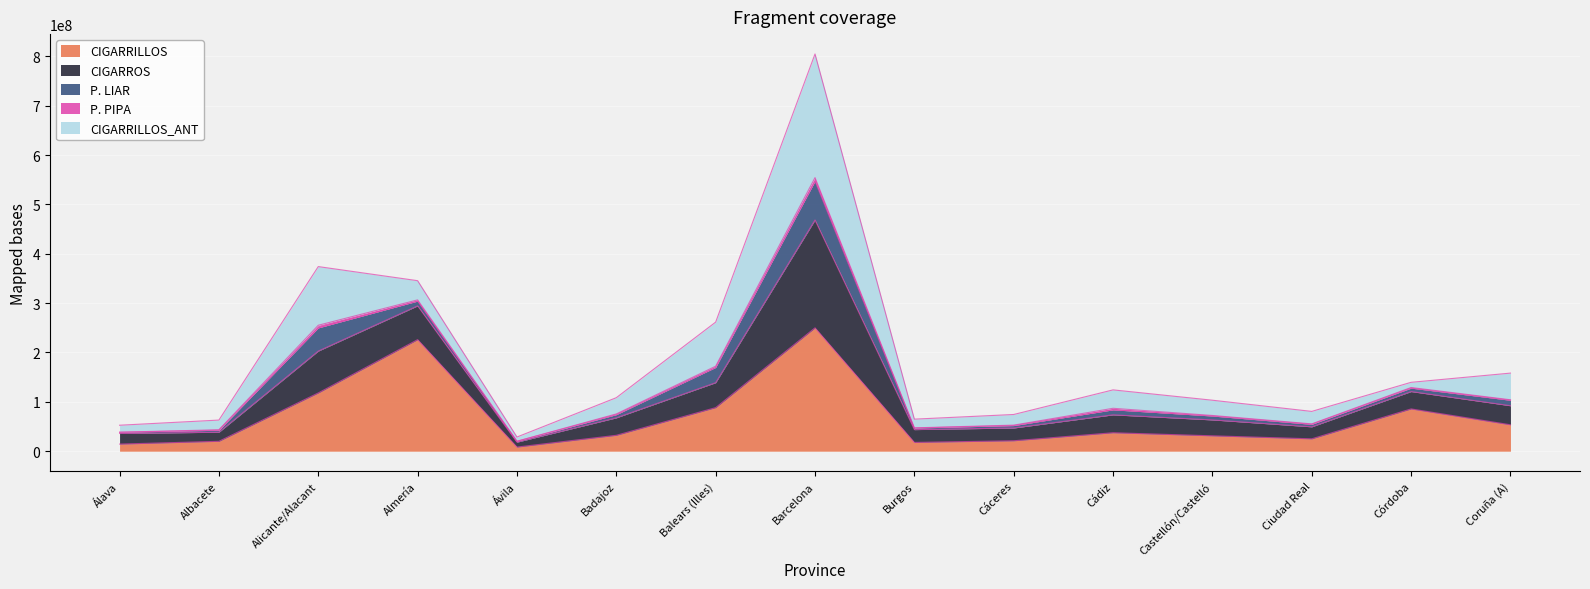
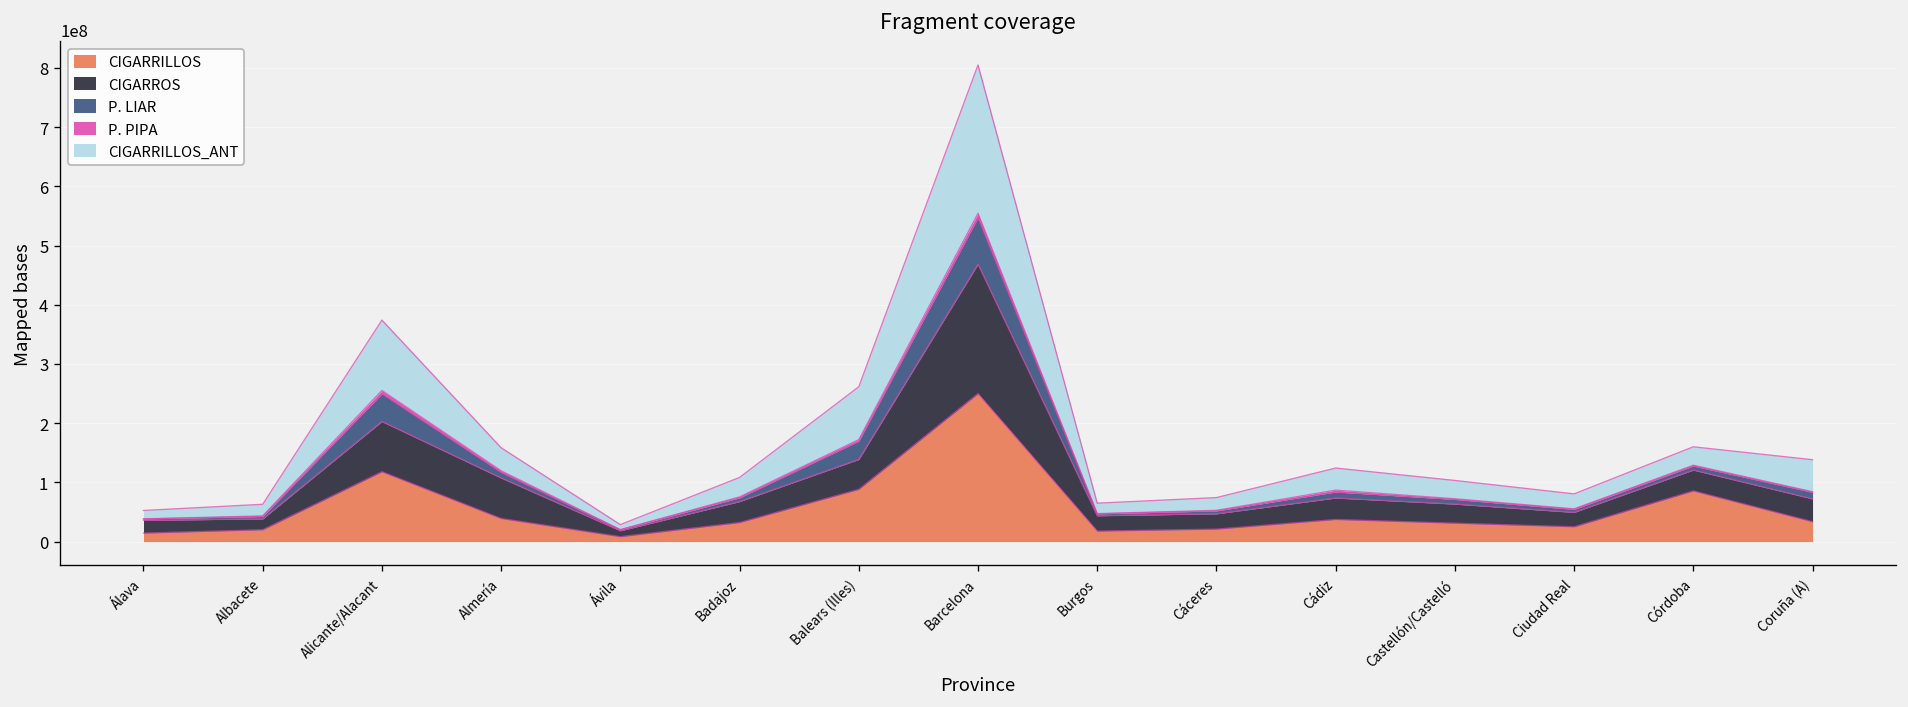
CIGARRILLOS, Almería: 230000000 -> 40000000
CIGARRILLOS_ANT, Córdoba: 10000000 -> 30000000
CIGARRILLOS, Coruña (A): 50000000 -> 30000000
